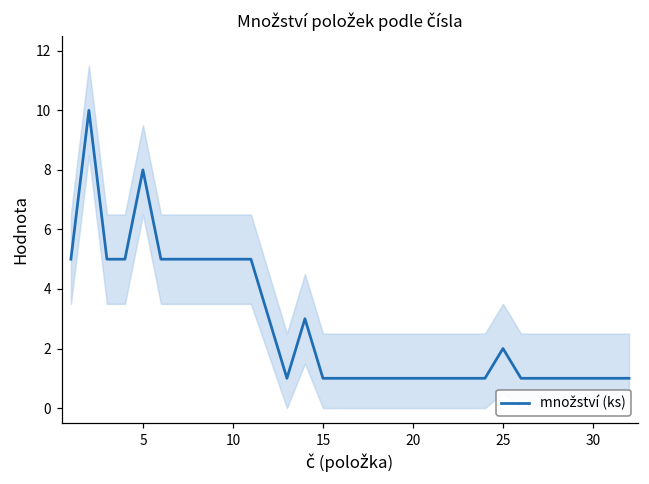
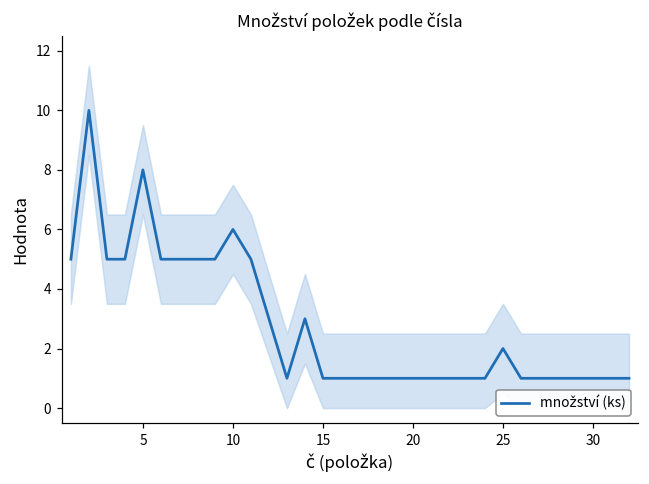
množství (ks), 10: 5 -> 6
